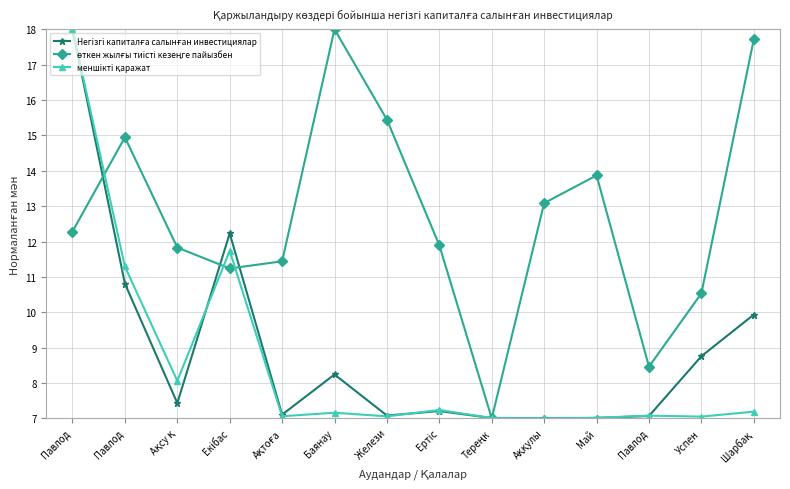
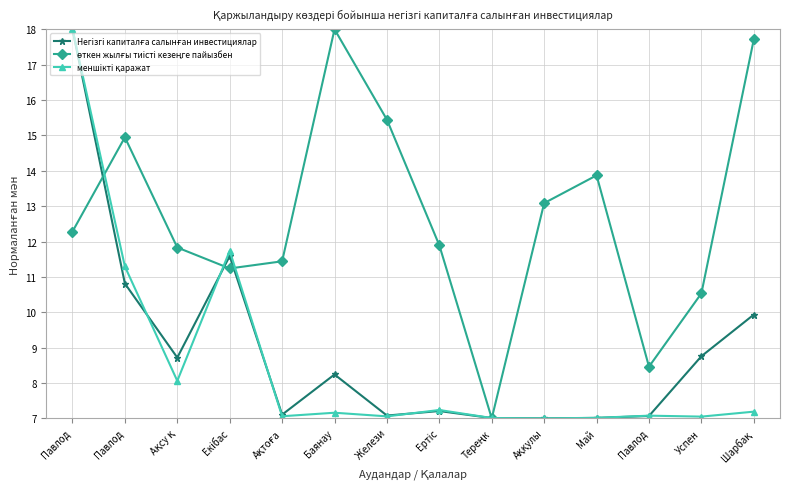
Негізгі капиталға салынған инвестициялар, Ақсу қ: 7.4 -> 8.7
Негізгі капиталға салынған инвестициялар, Екібас: 12.2 -> 11.6
